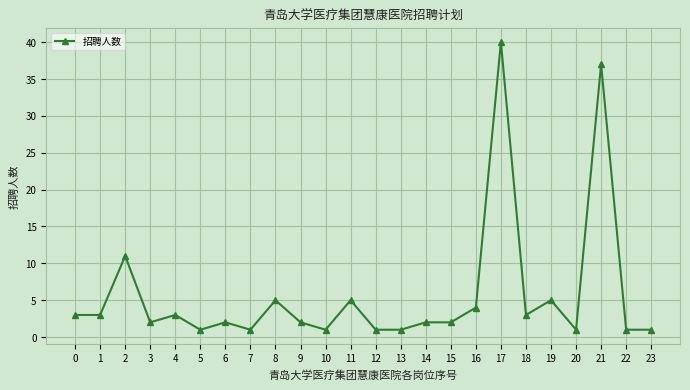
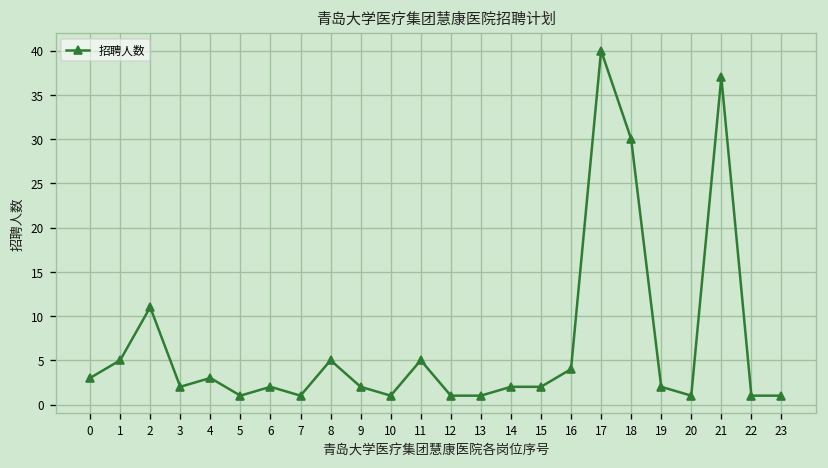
1: 3 -> 5
18: 3 -> 30
19: 5 -> 2
